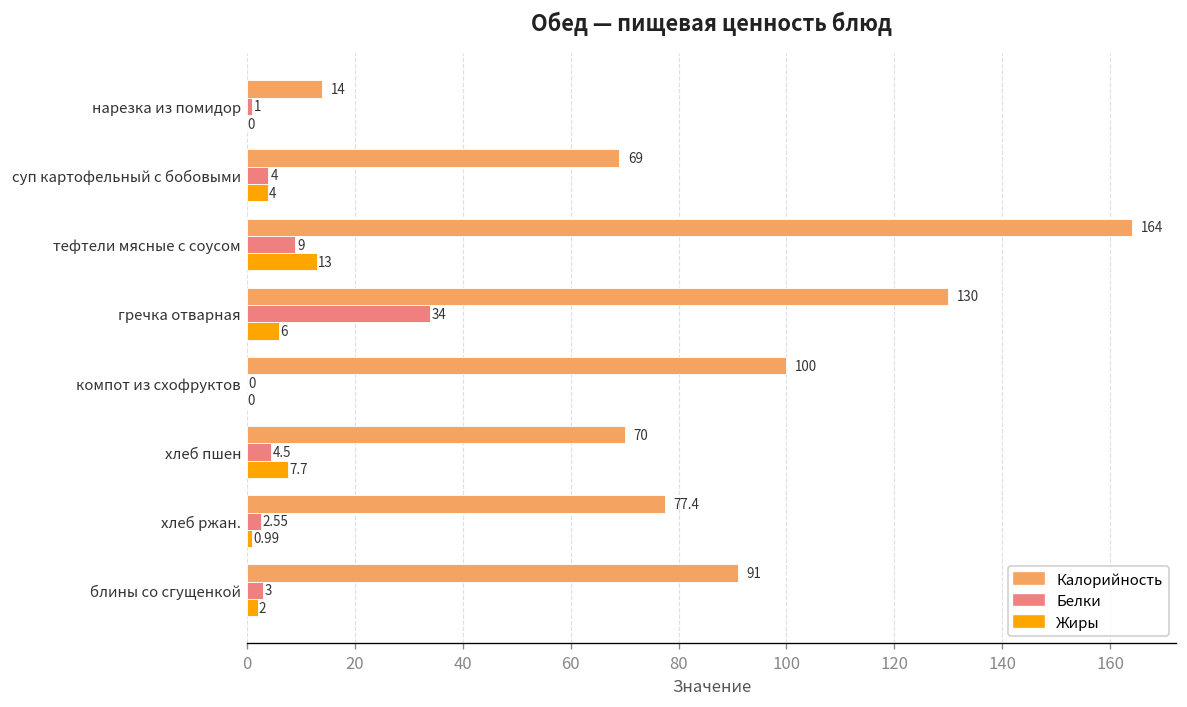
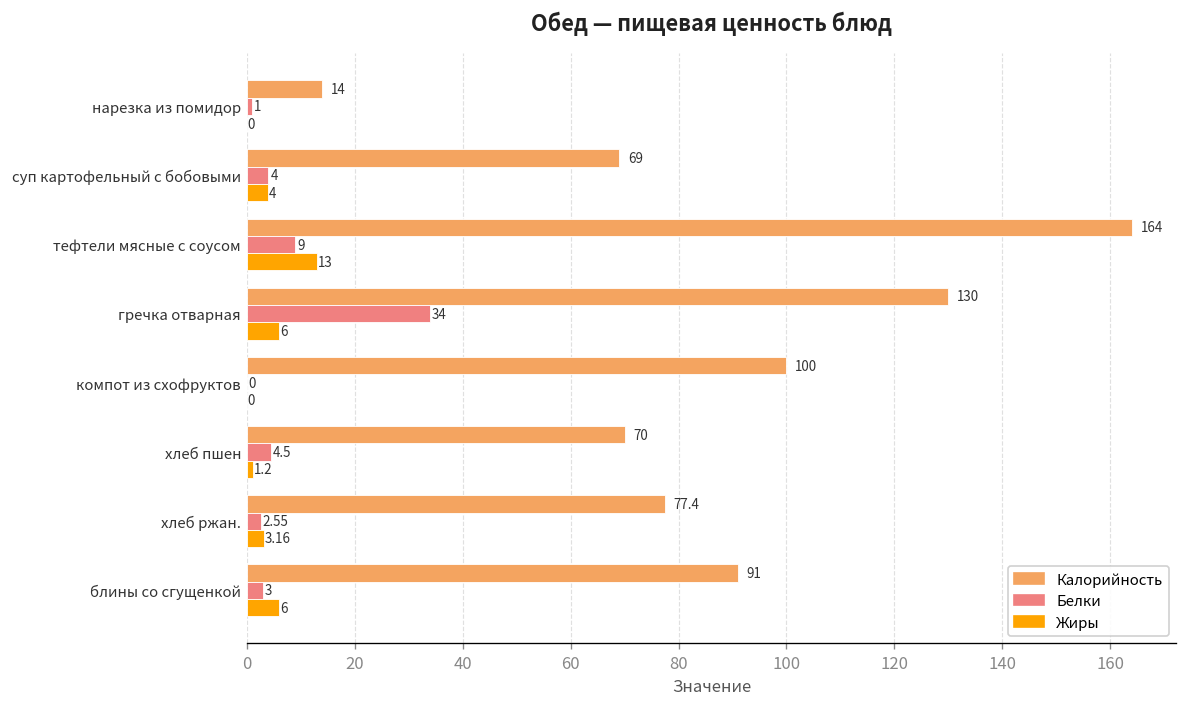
Жиры, хлеб пшен: 7.7 -> 1.2
Жиры, хлеб ржан.: 0.99 -> 3.16
Жиры, блины со сгущенкой: 2 -> 6
